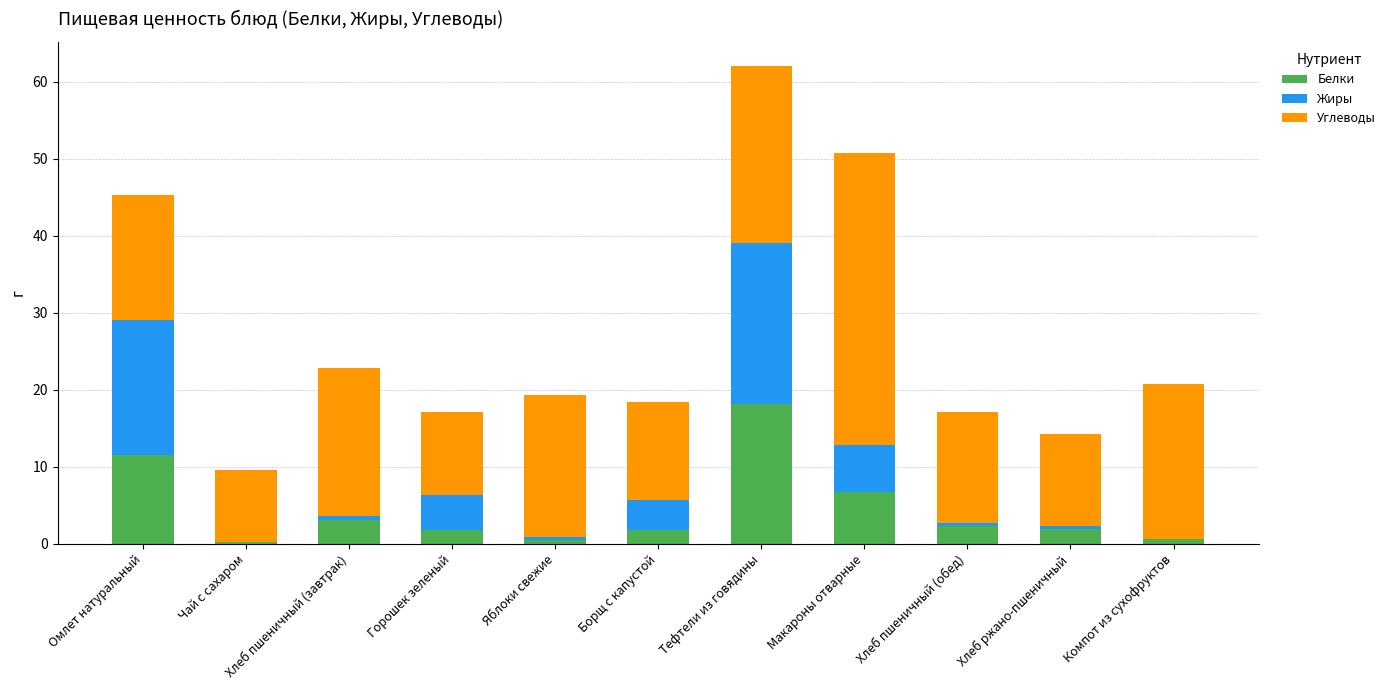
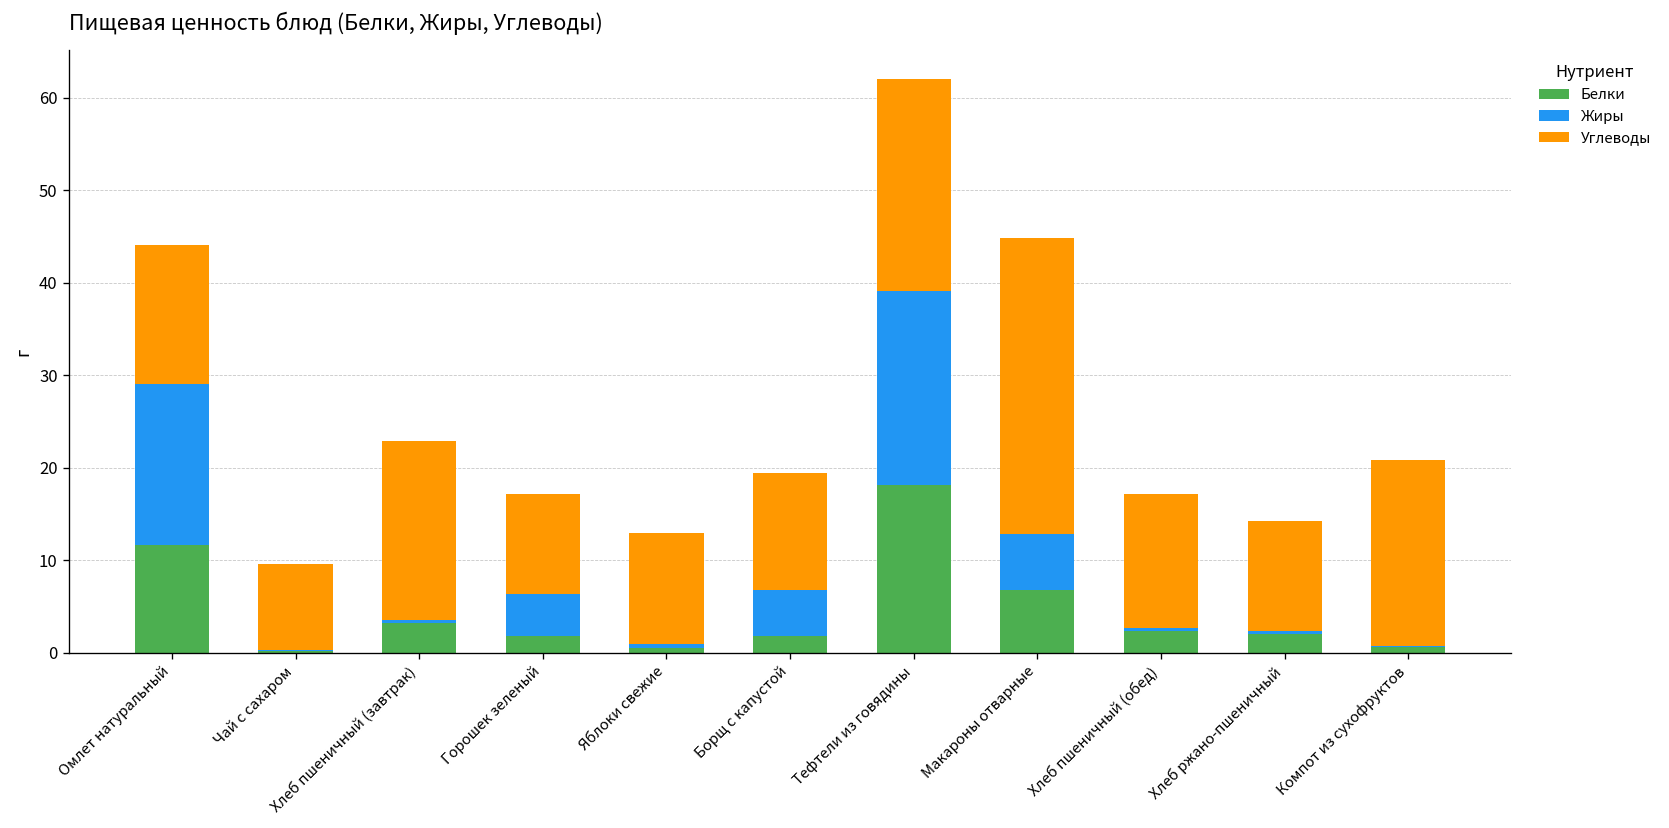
Углеводы, Омлет натуральный: 16 -> 15
Углеводы, Яблоки свежие: 18 -> 12
Жиры, Борщ с капустой: 4 -> 5
Углеводы, Макароны отварные: 38 -> 32
